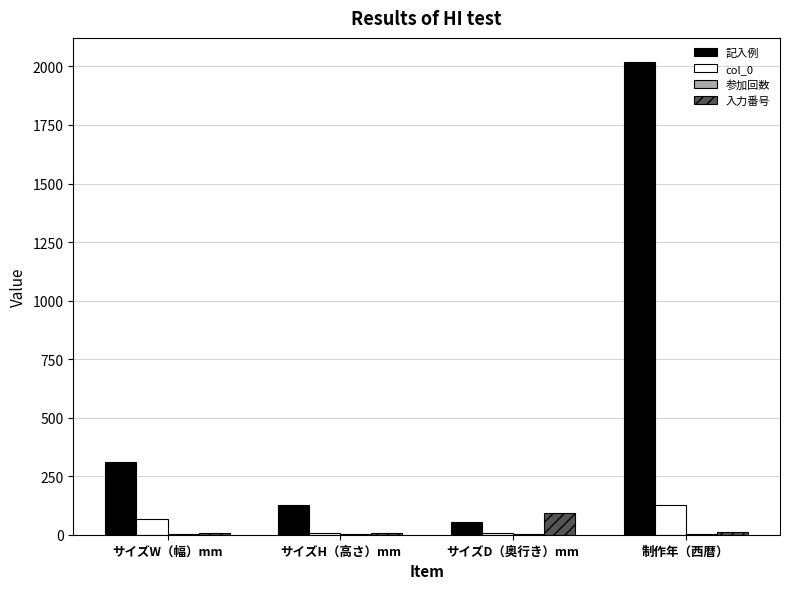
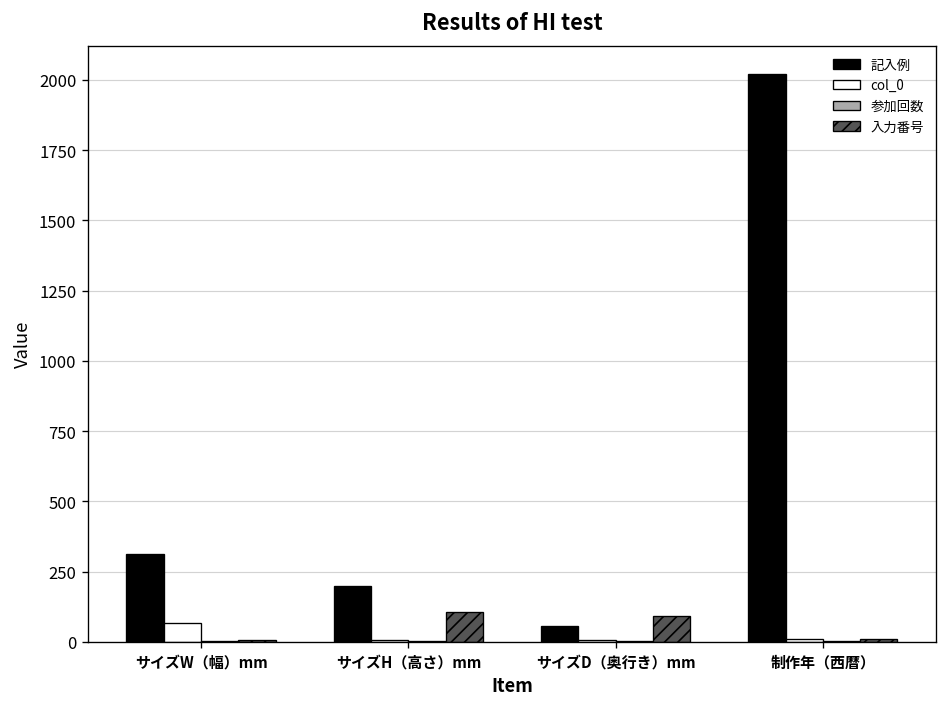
記入例, サイズH（高さ）mm: 130 -> 200
入力番号, サイズH（高さ）mm: 10 -> 110
col_0, 制作年（西暦）: 130 -> 10
